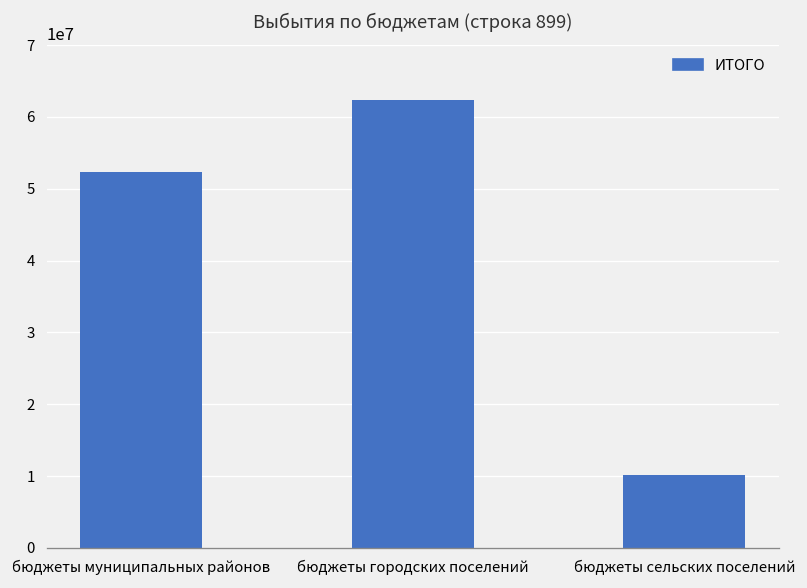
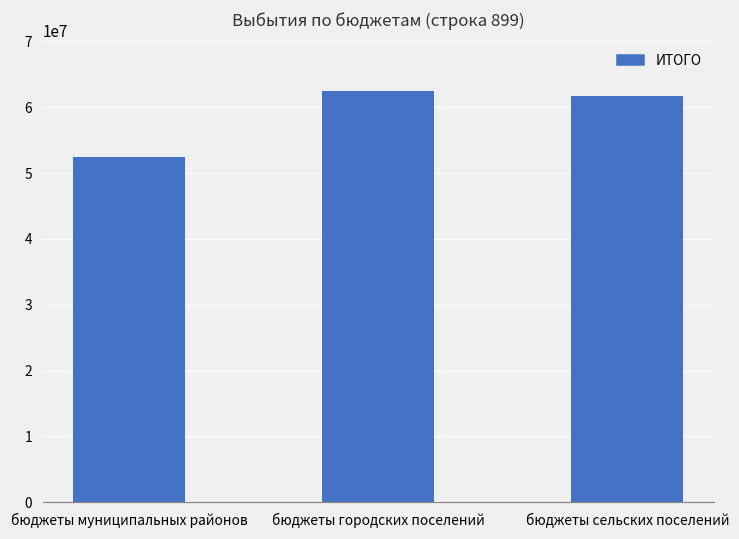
бюджеты сельских поселений: 10000000 -> 62000000
